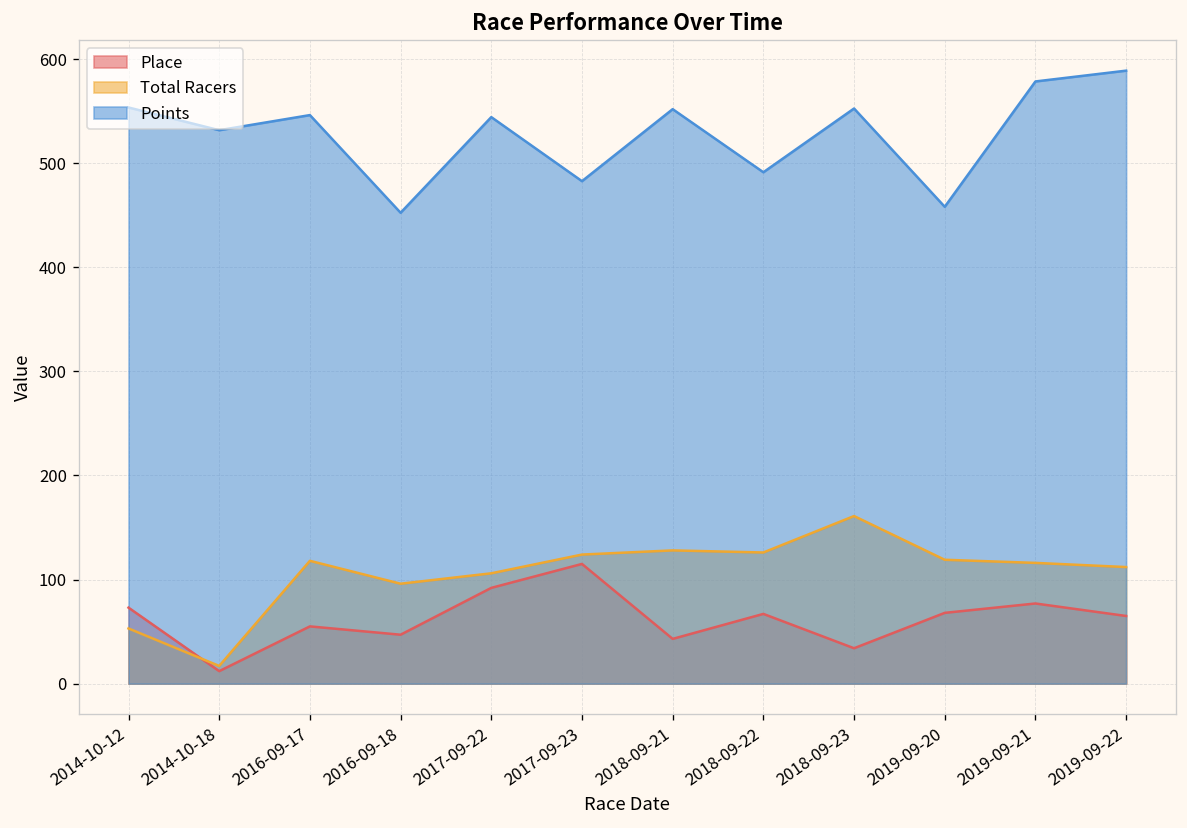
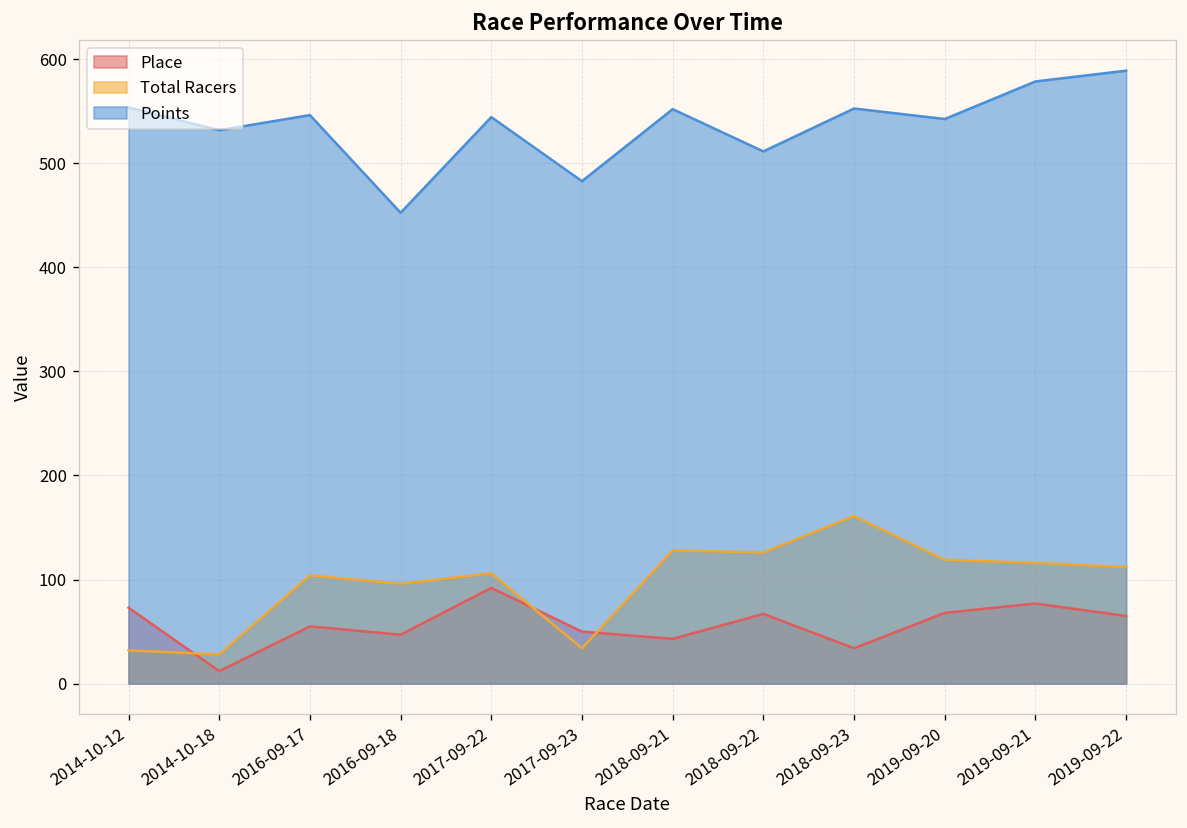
Total Racers, 2014-10-12: 50 -> 30
Total Racers, 2014-10-18: 20 -> 30
Total Racers, 2016-09-17: 120 -> 100
Place, 2017-09-23: 120 -> 50
Total Racers, 2017-09-23: 120 -> 30
Points, 2018-09-22: 490 -> 510
Points, 2019-09-20: 460 -> 540
